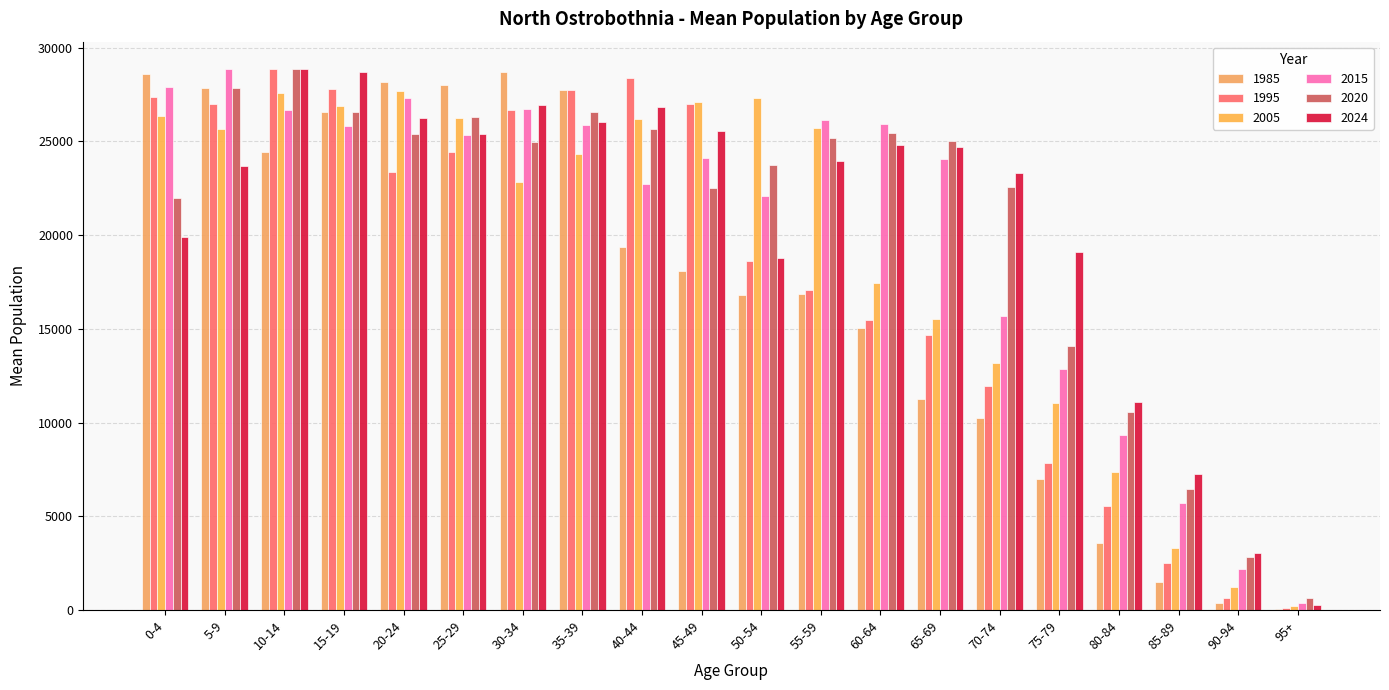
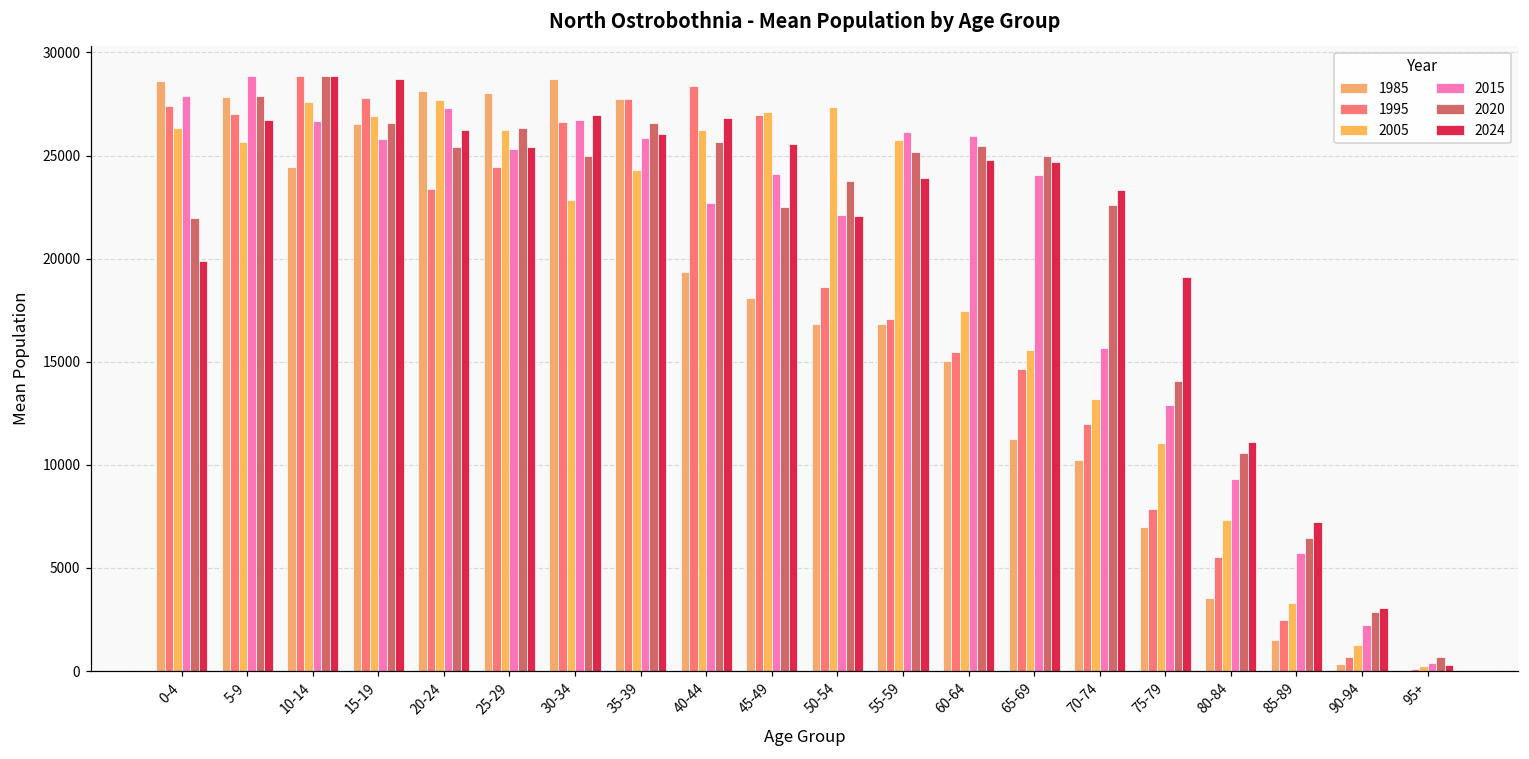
2024, 5-9: 23700 -> 26700
2024, 50-54: 18800 -> 22100
